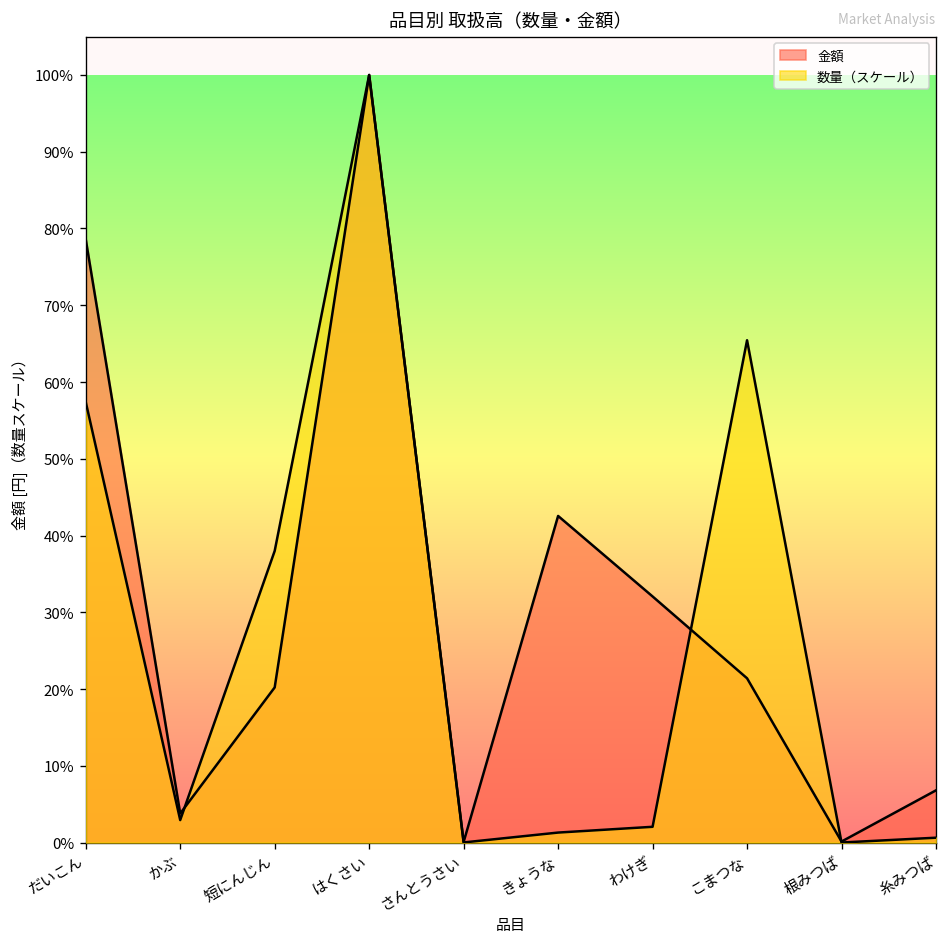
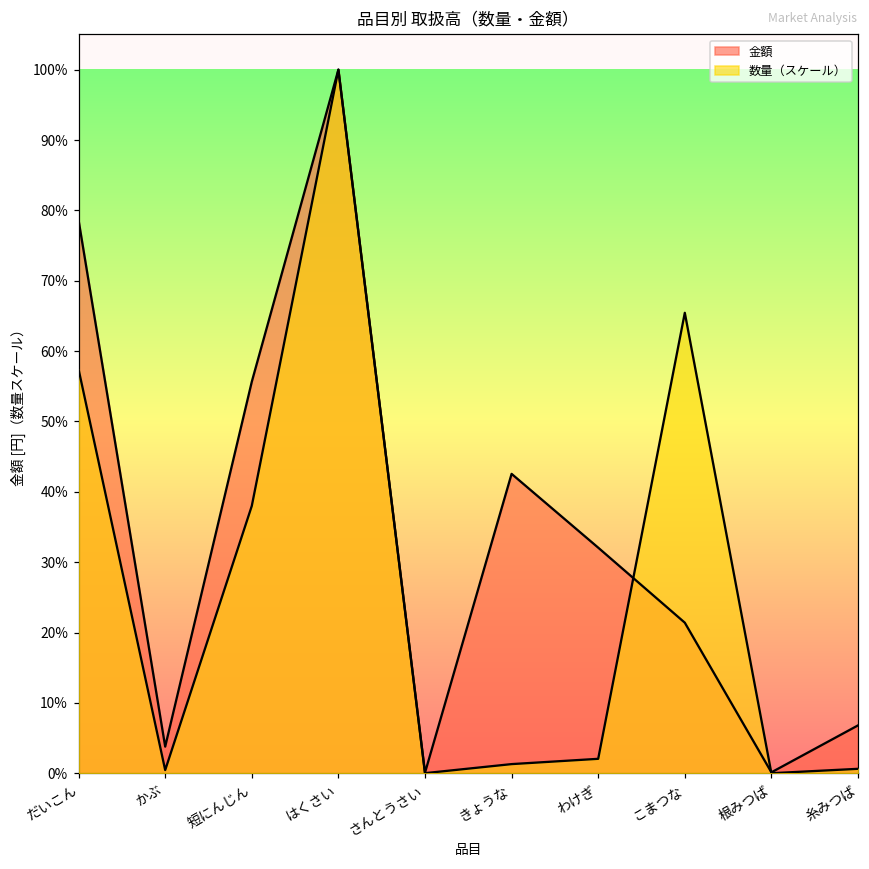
数量（スケール）, かぶ: 3% -> 0%
金額, 短にんじん: 20% -> 56%
